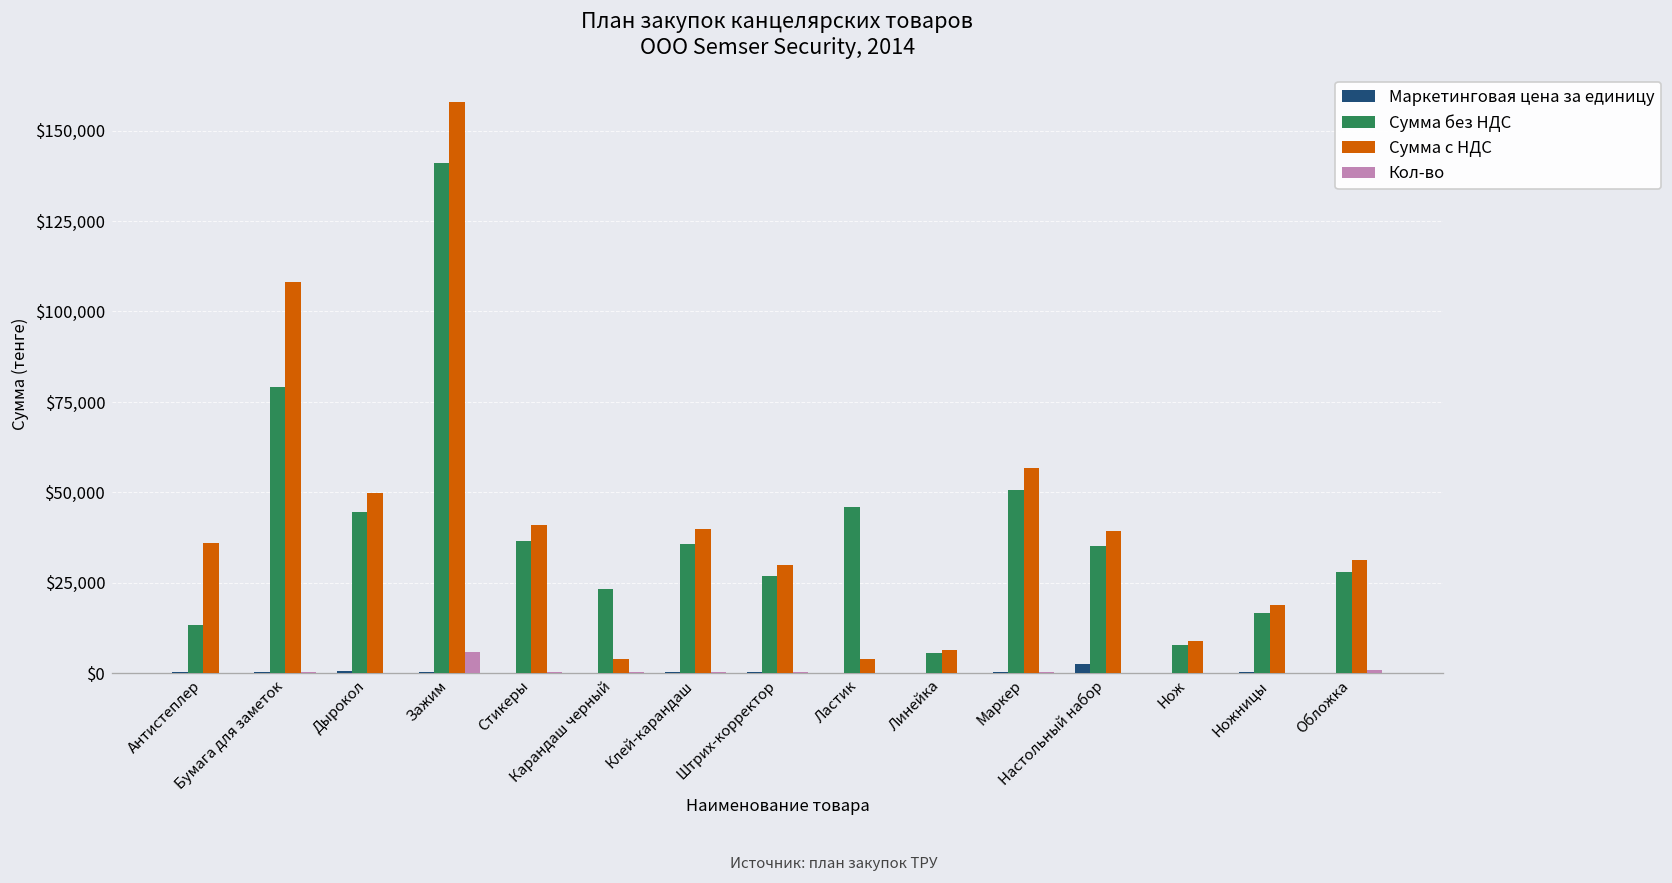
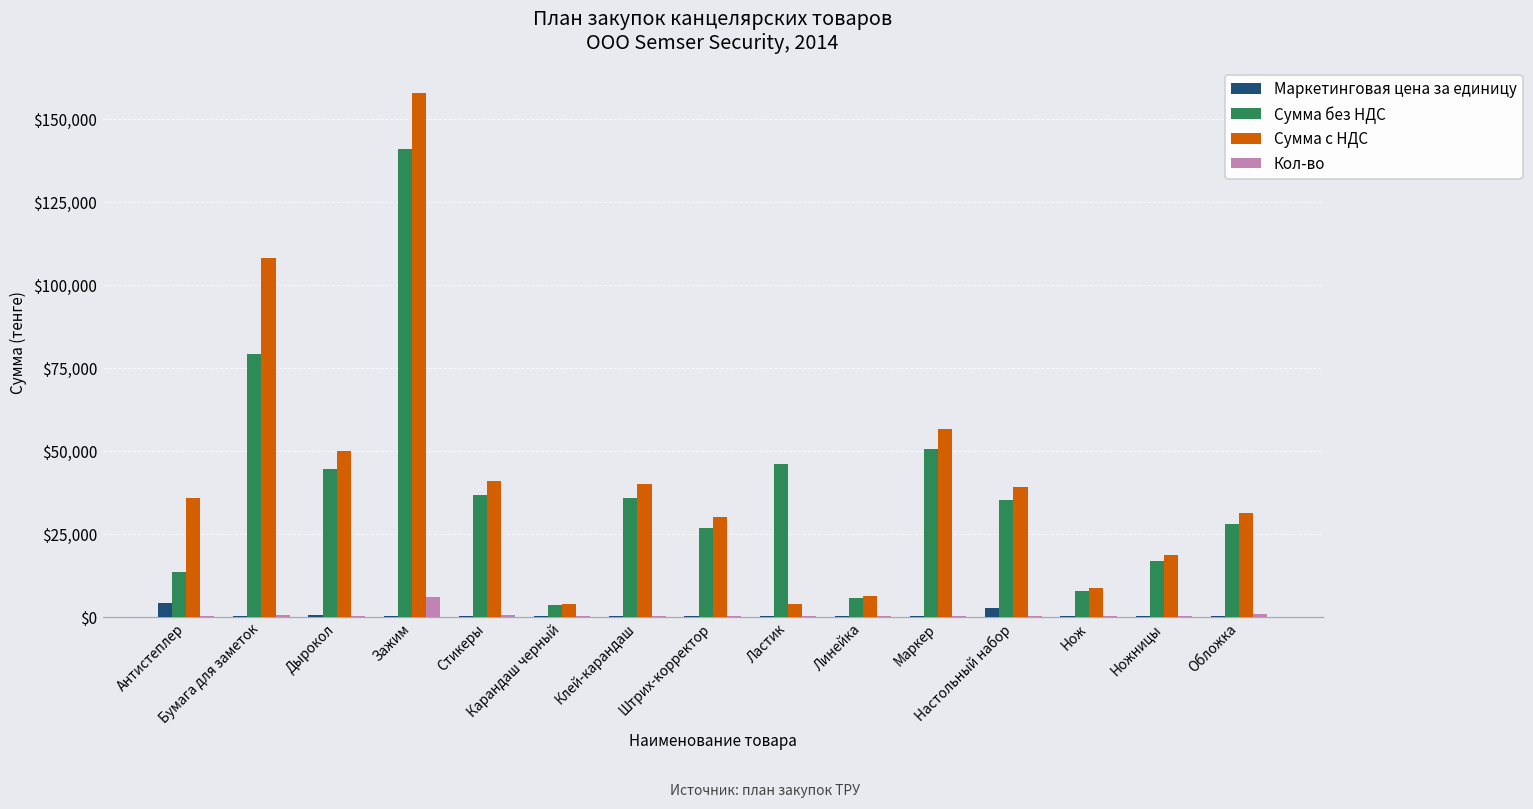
Маркетинговая цена за единицу, Антистеплер: $0 -> $4,000
Сумма без НДС, Карандаш черный: $23,000 -> $3,000
